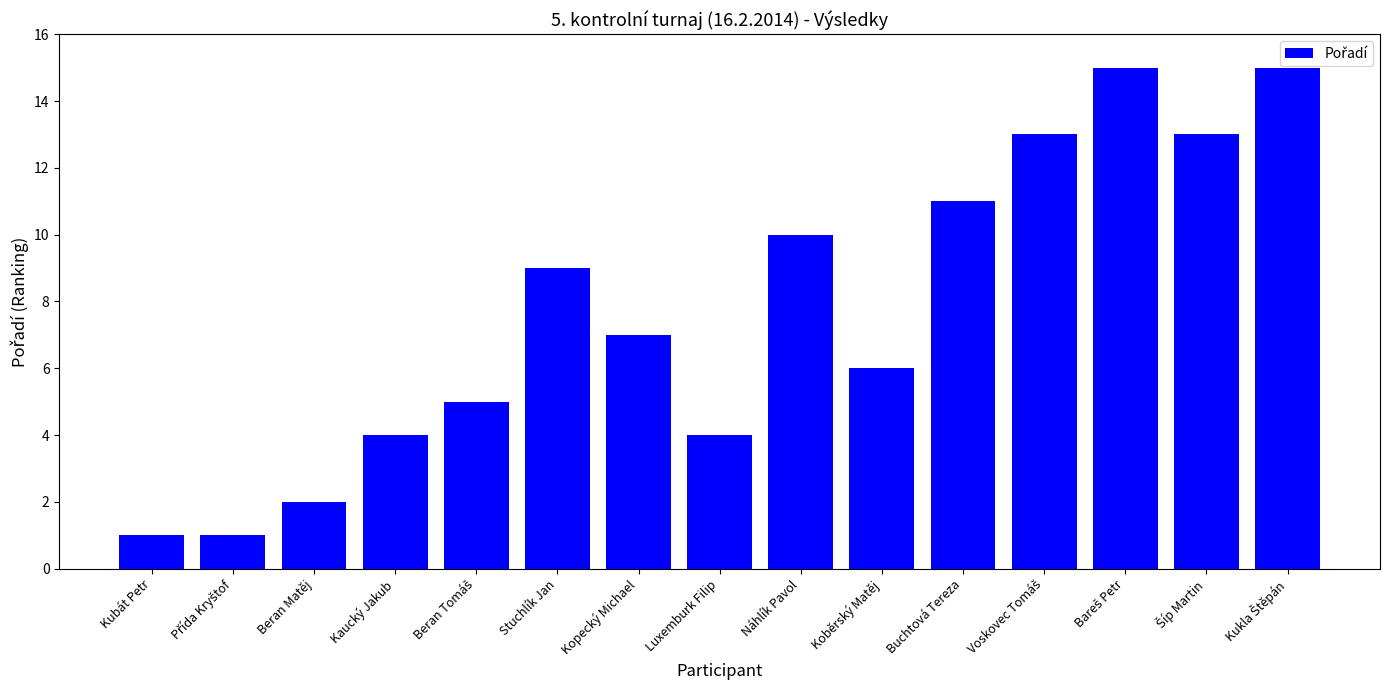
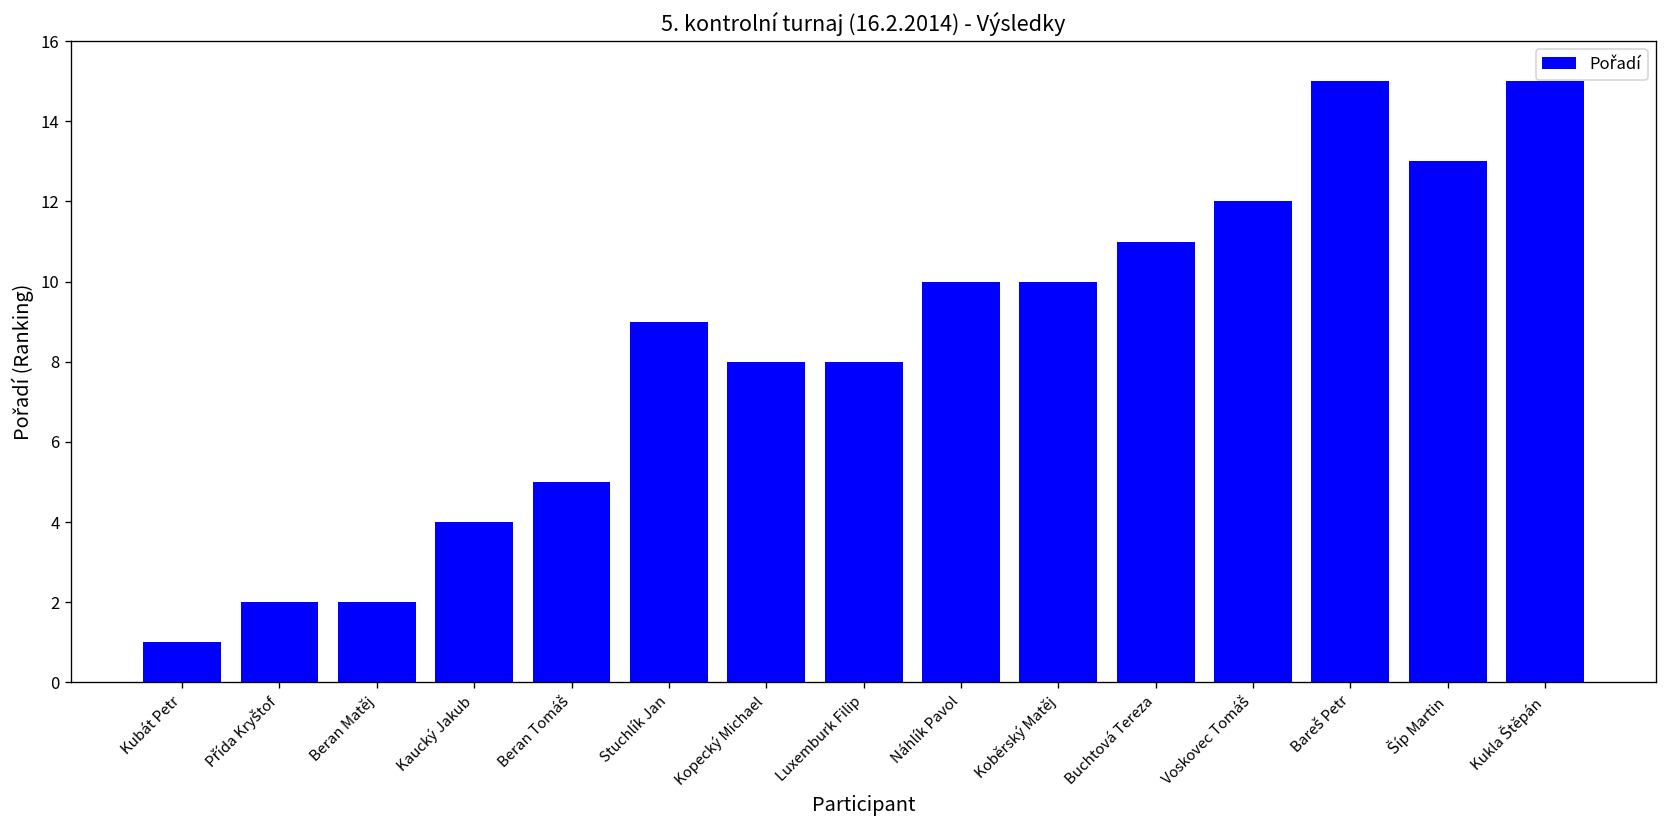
Přída Kryštof: 1 -> 2
Kopecký Michael: 7 -> 8
Luxemburk Filip: 4 -> 8
Koběrský Matěj: 6 -> 10
Voskovec Tomáš: 13 -> 12
